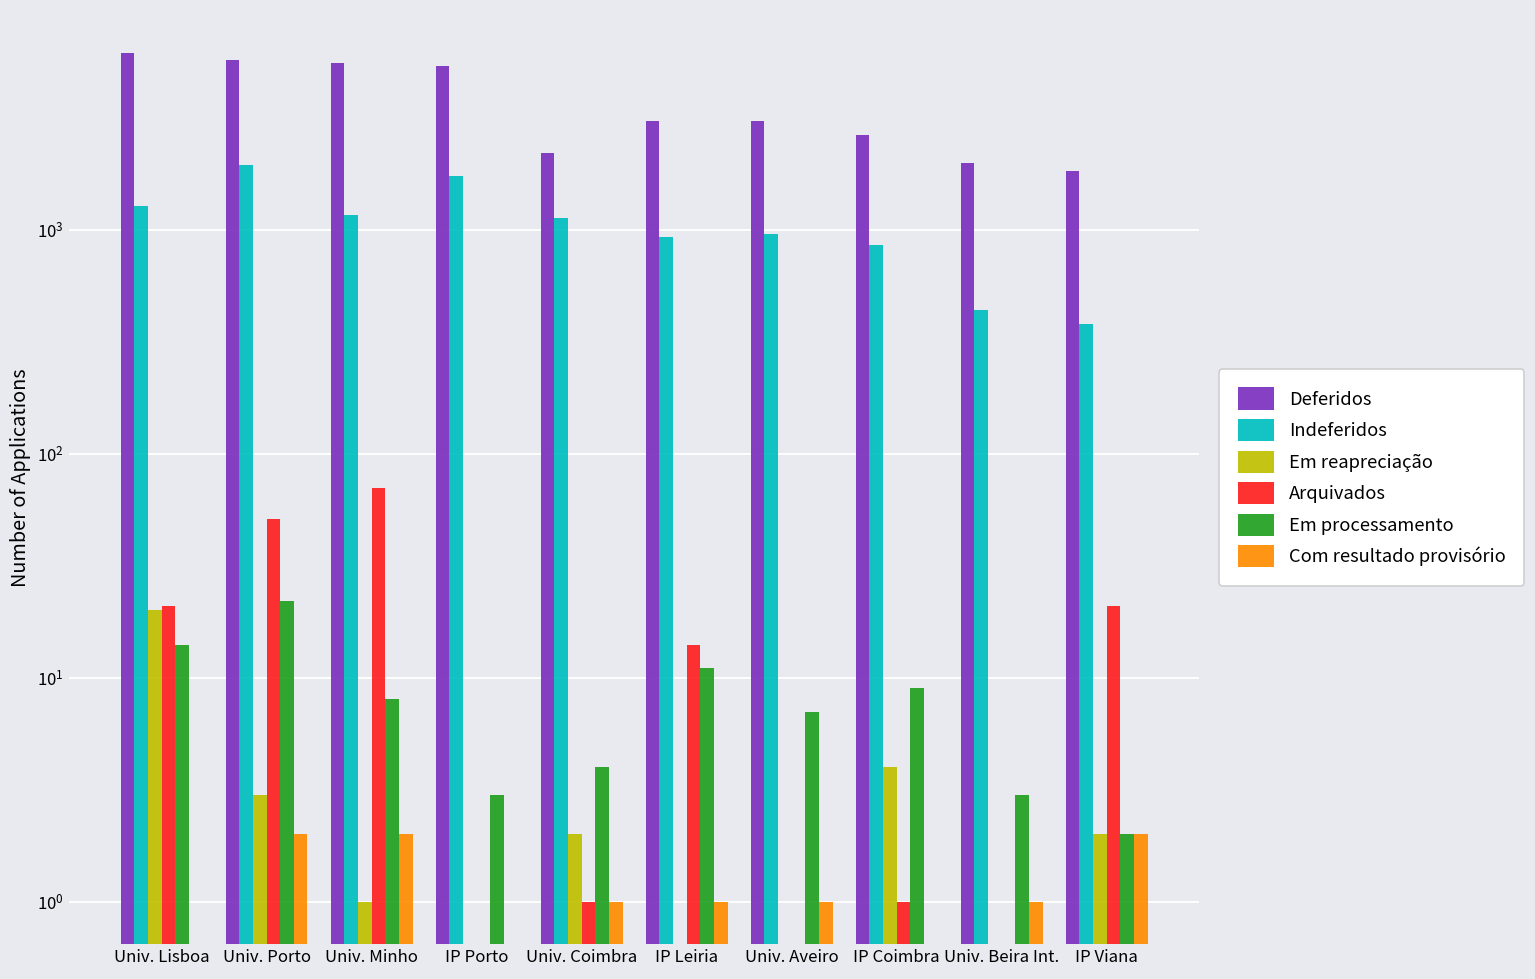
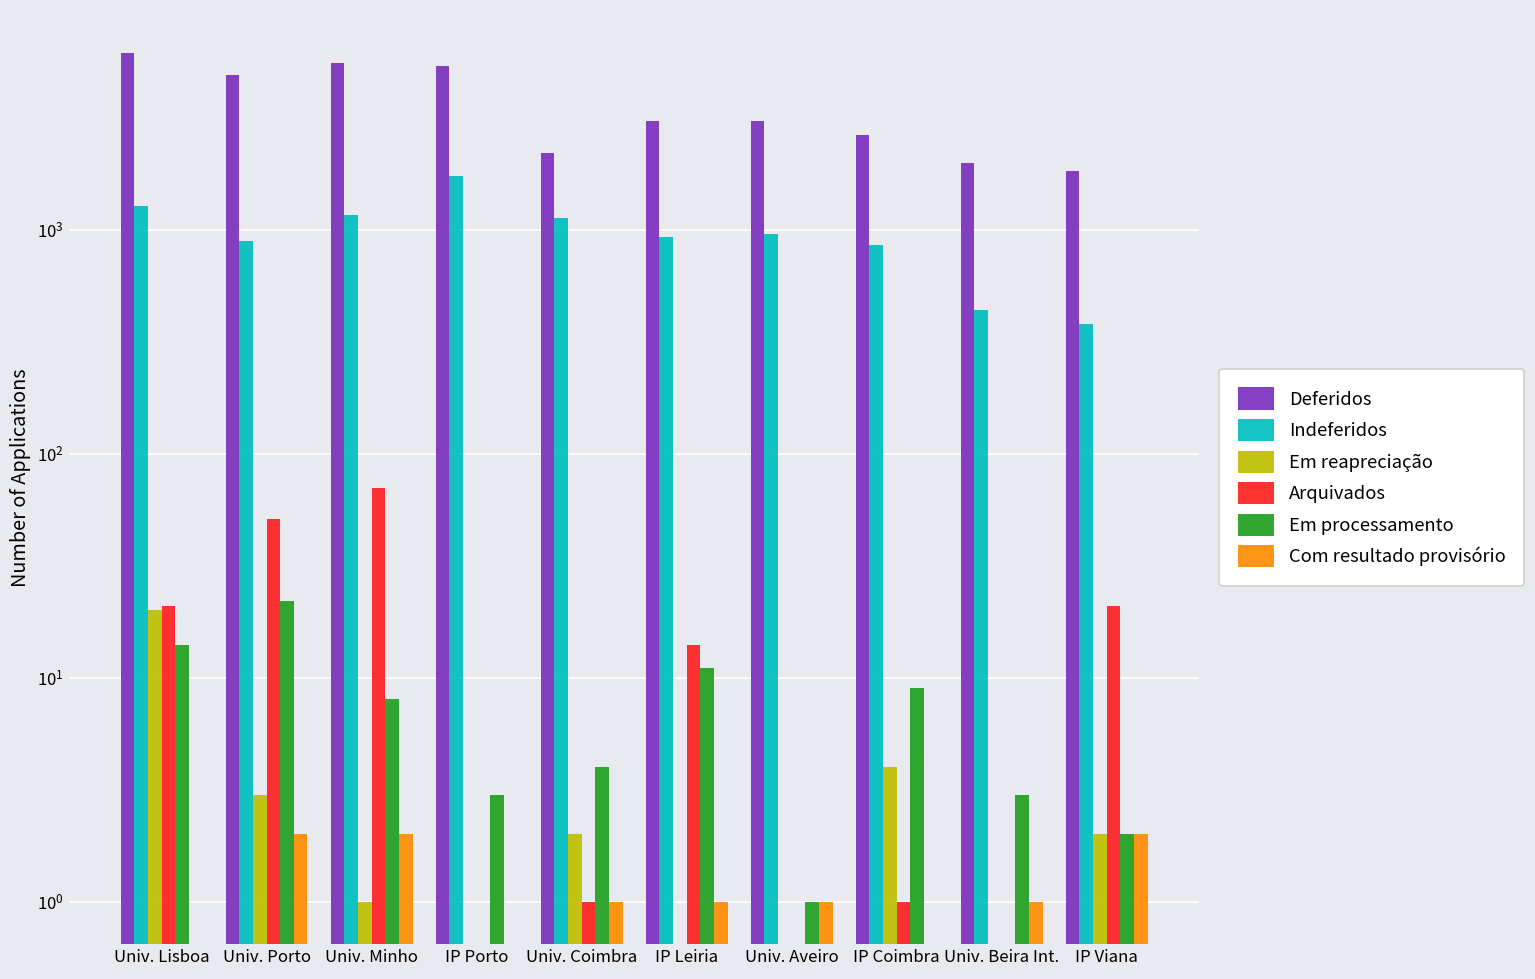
Deferidos, Univ. Porto: 5700 -> 4900
Indeferidos, Univ. Porto: 2000 -> 900
Em processamento, Univ. Aveiro: 7 -> 1
